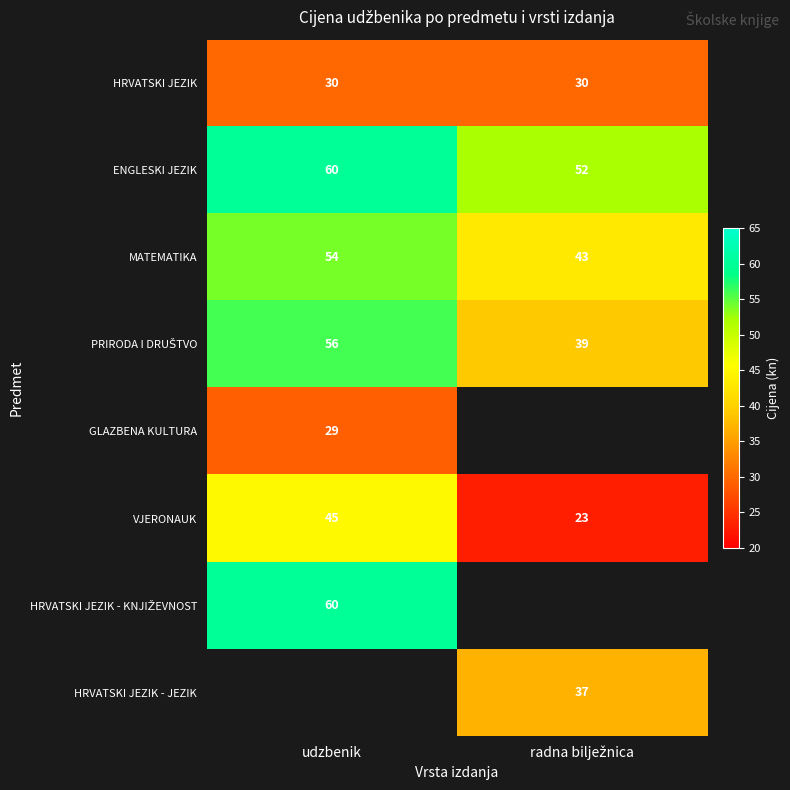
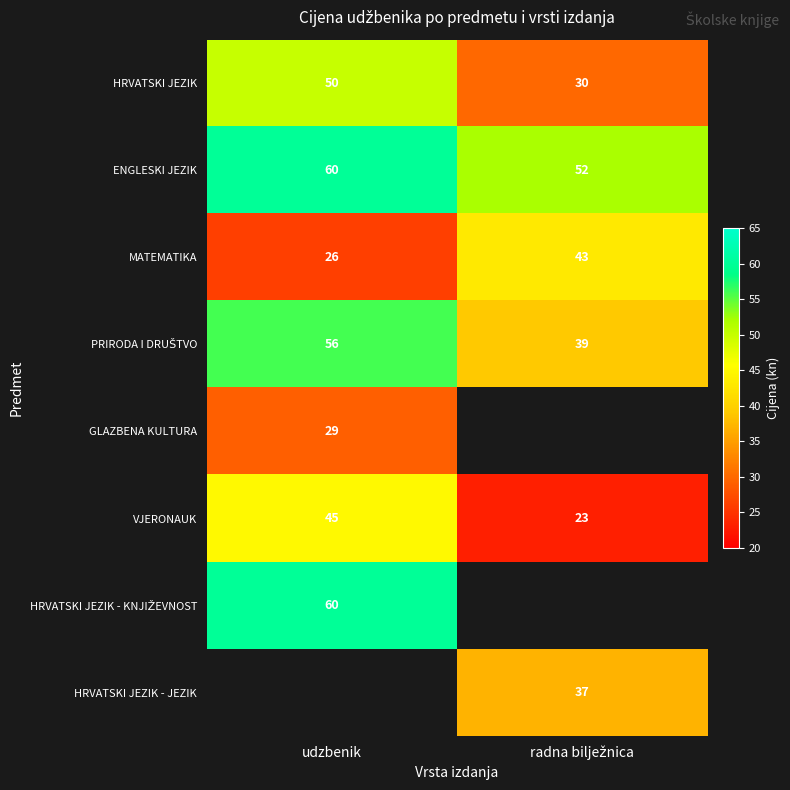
HRVATSKI JEZIK, udzbenik: 30 -> 50
MATEMATIKA, udzbenik: 54 -> 26
